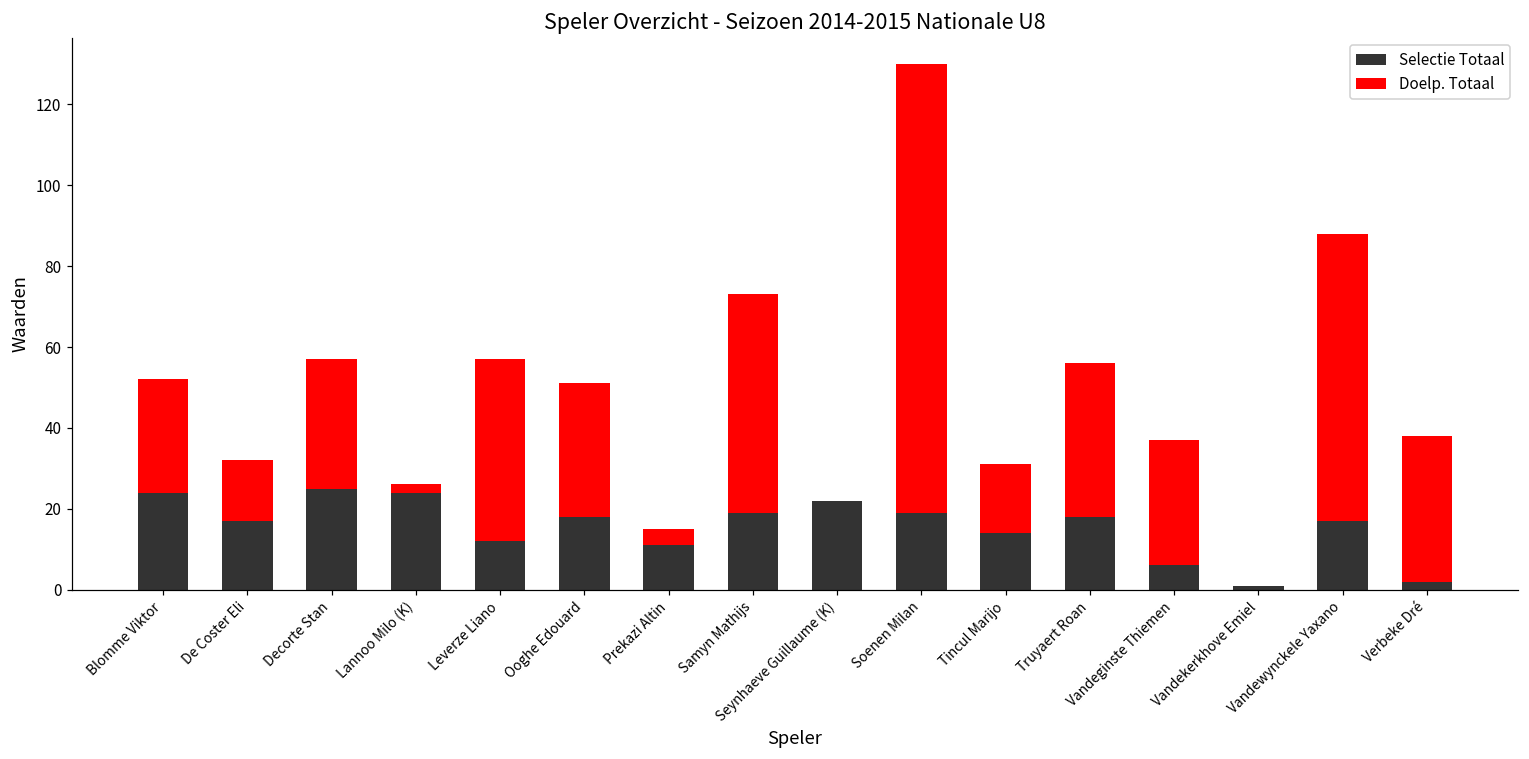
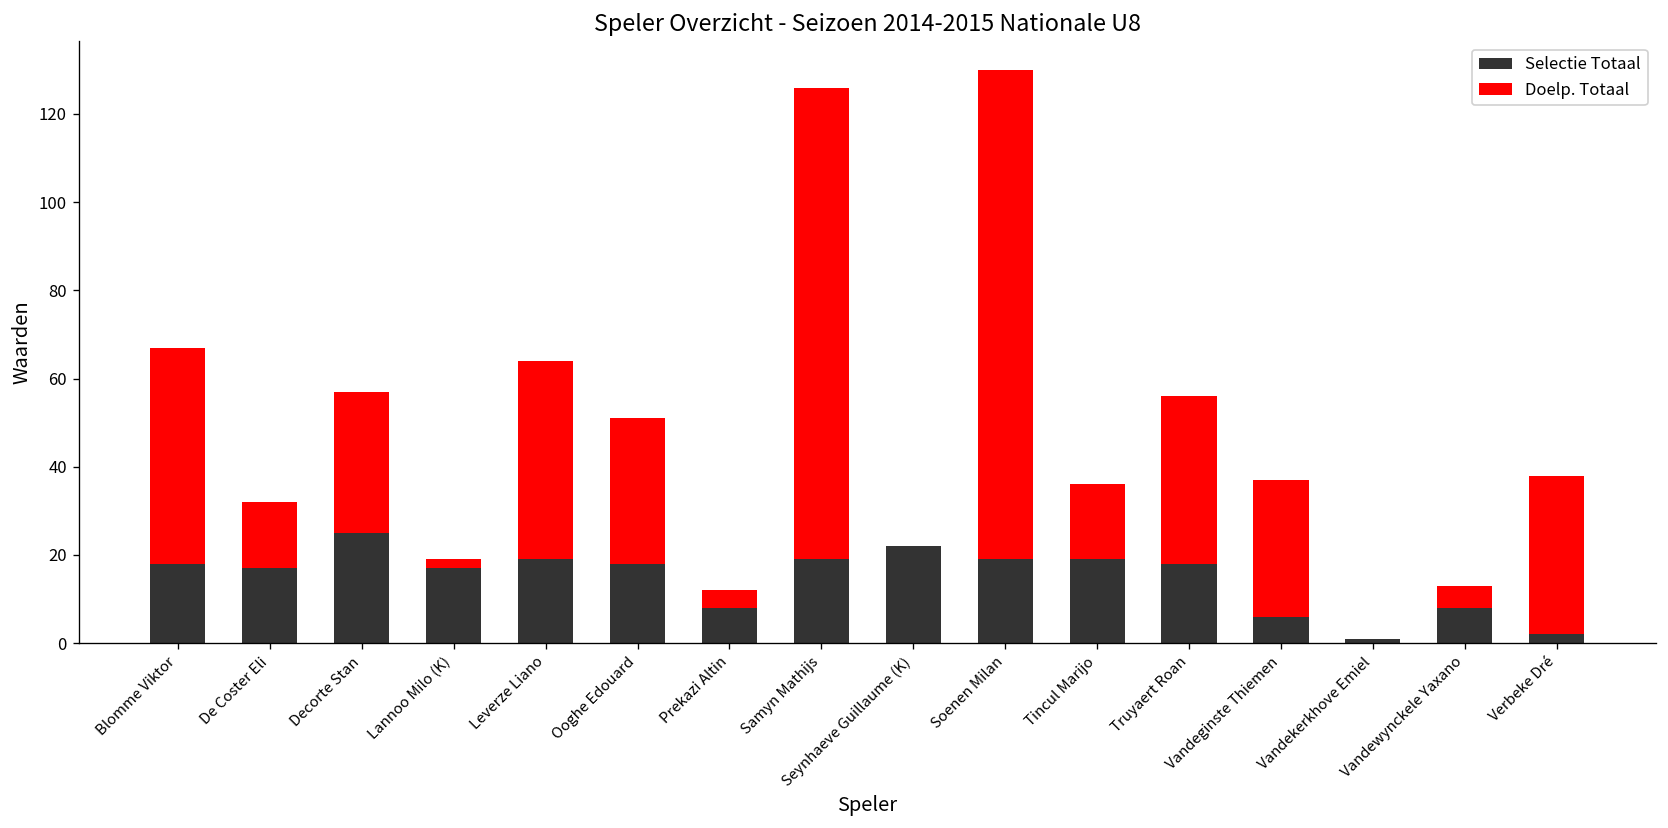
Selectie Totaal, Blomme Viktor: 24 -> 18
Doelp. Totaal, Blomme Viktor: 28 -> 49
Selectie Totaal, Lannoo Milo (K): 24 -> 17
Selectie Totaal, Leverze Liano: 12 -> 19
Selectie Totaal, Prekazi Altin: 11 -> 8
Doelp. Totaal, Samyn Mathijs: 54 -> 107
Selectie Totaal, Tincul Marijo: 14 -> 19
Selectie Totaal, Vandewynckele Yaxano: 17 -> 8
Doelp. Totaal, Vandewynckele Yaxano: 71 -> 5
